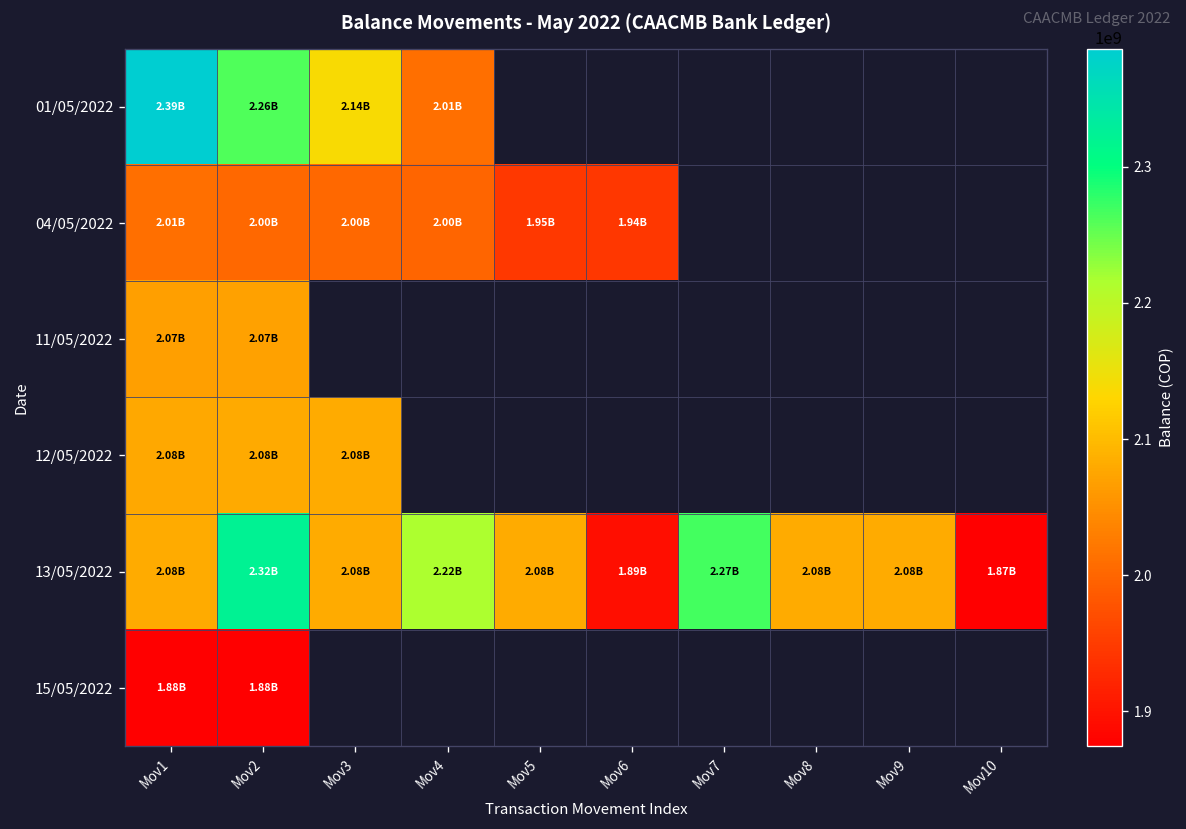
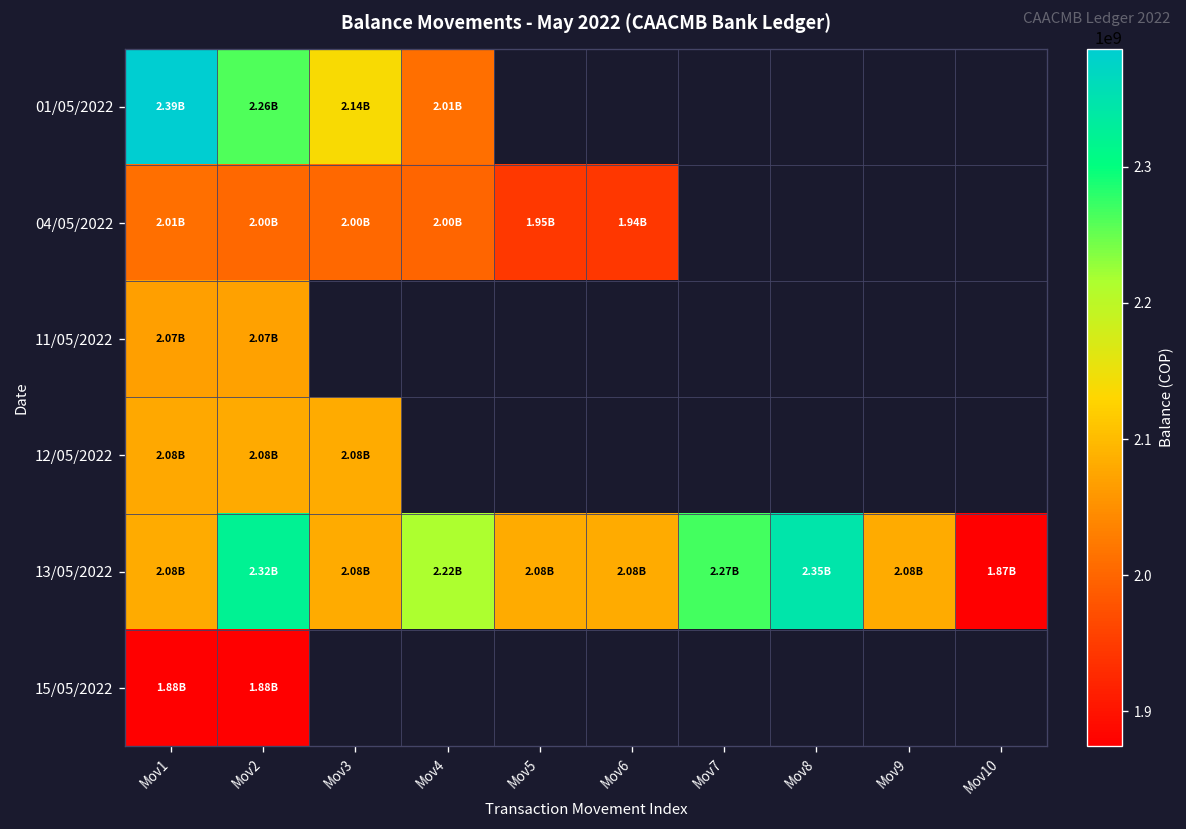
13/05/2022, Mov6: 1.89B -> 2.08B
13/05/2022, Mov8: 2.08B -> 2.35B
